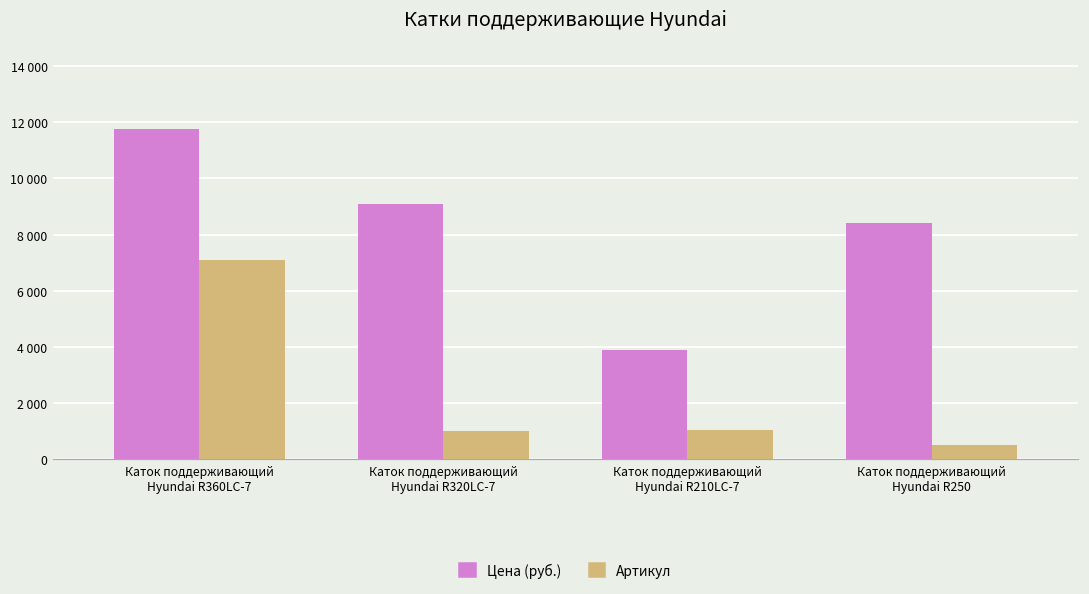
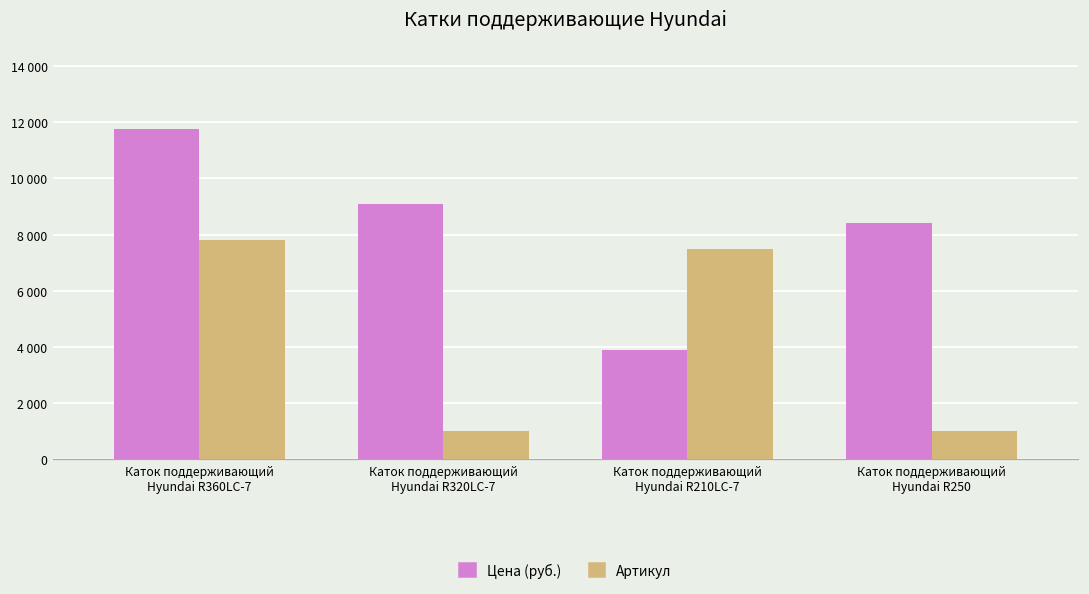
Артикул, Каток поддерживающий Hyundai R360LC-7: 7100 -> 7800
Артикул, Каток поддерживающий Hyundai R210LC-7: 1000 -> 7500
Артикул, Каток поддерживающий Hyundai R250: 500 -> 1000
